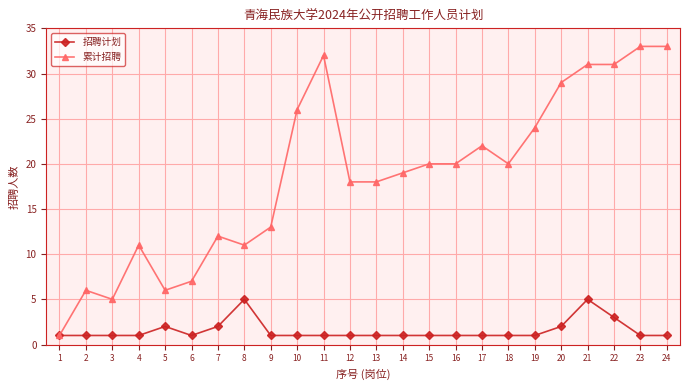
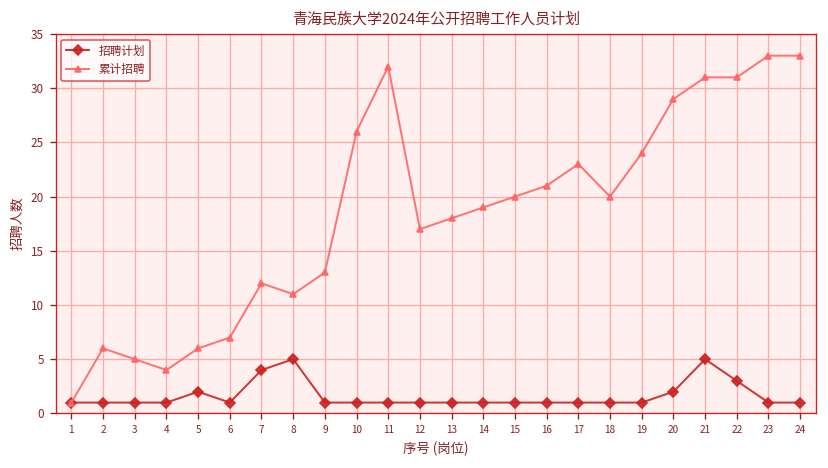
累计招聘, 4: 11 -> 4
招聘计划, 7: 2 -> 4
累计招聘, 12: 18 -> 17
累计招聘, 16: 20 -> 21
累计招聘, 17: 22 -> 23
